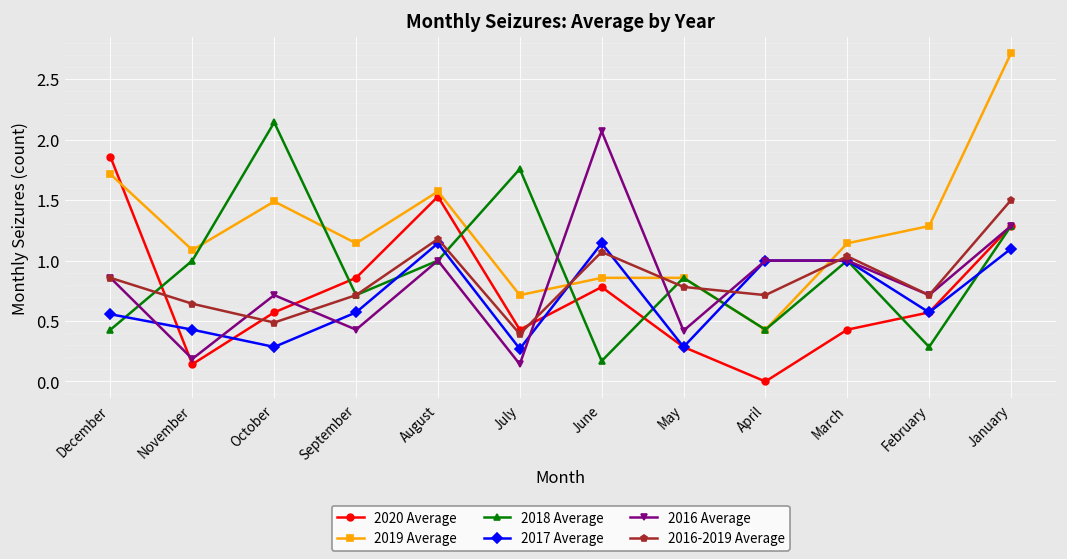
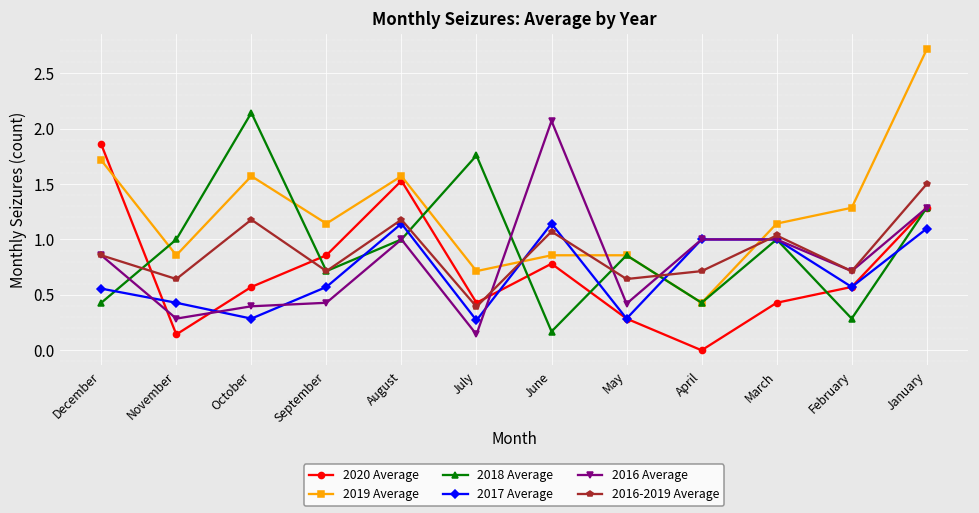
2019 Average, November: 1.09 -> 0.86
2016 Average, November: 0.19 -> 0.29
2019 Average, October: 1.49 -> 1.57
2016 Average, October: 0.71 -> 0.40
2016-2019 Average, October: 0.49 -> 1.18
2016-2019 Average, May: 0.78 -> 0.64
